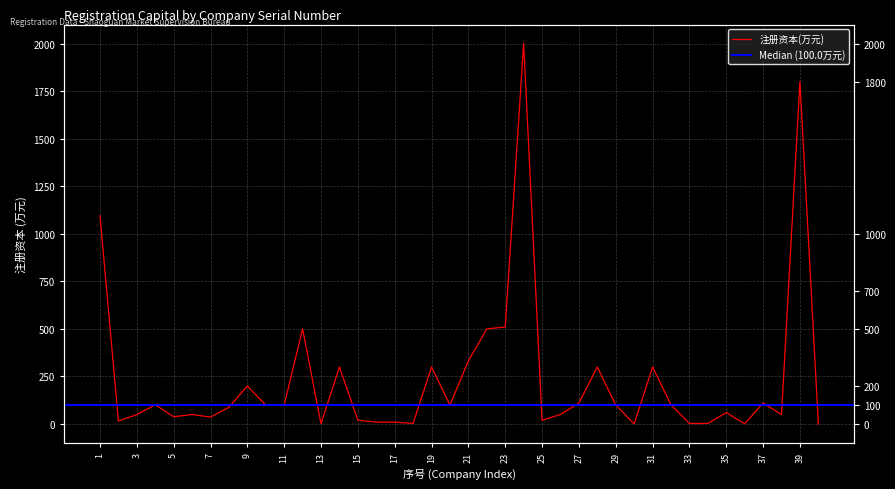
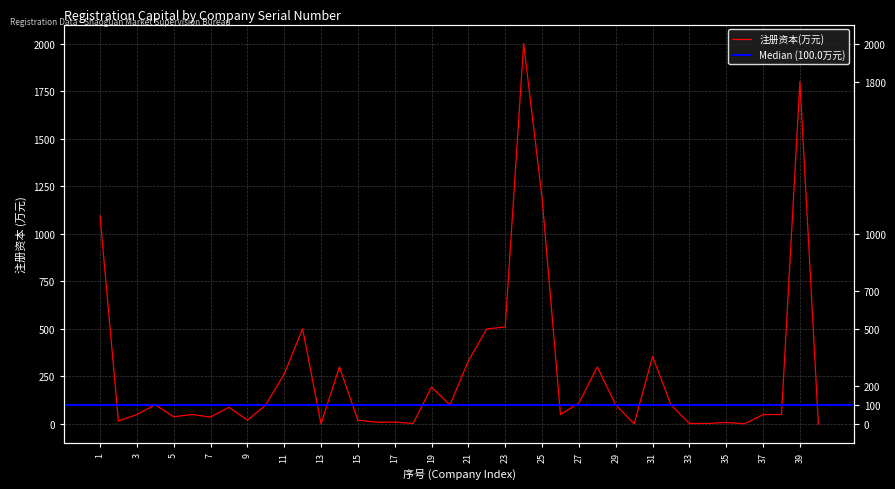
9: 200 -> 20
11: 100 -> 260
19: 300 -> 190
25: 20 -> 1190
31: 300 -> 360
35: 60 -> 10
37: 110 -> 50
